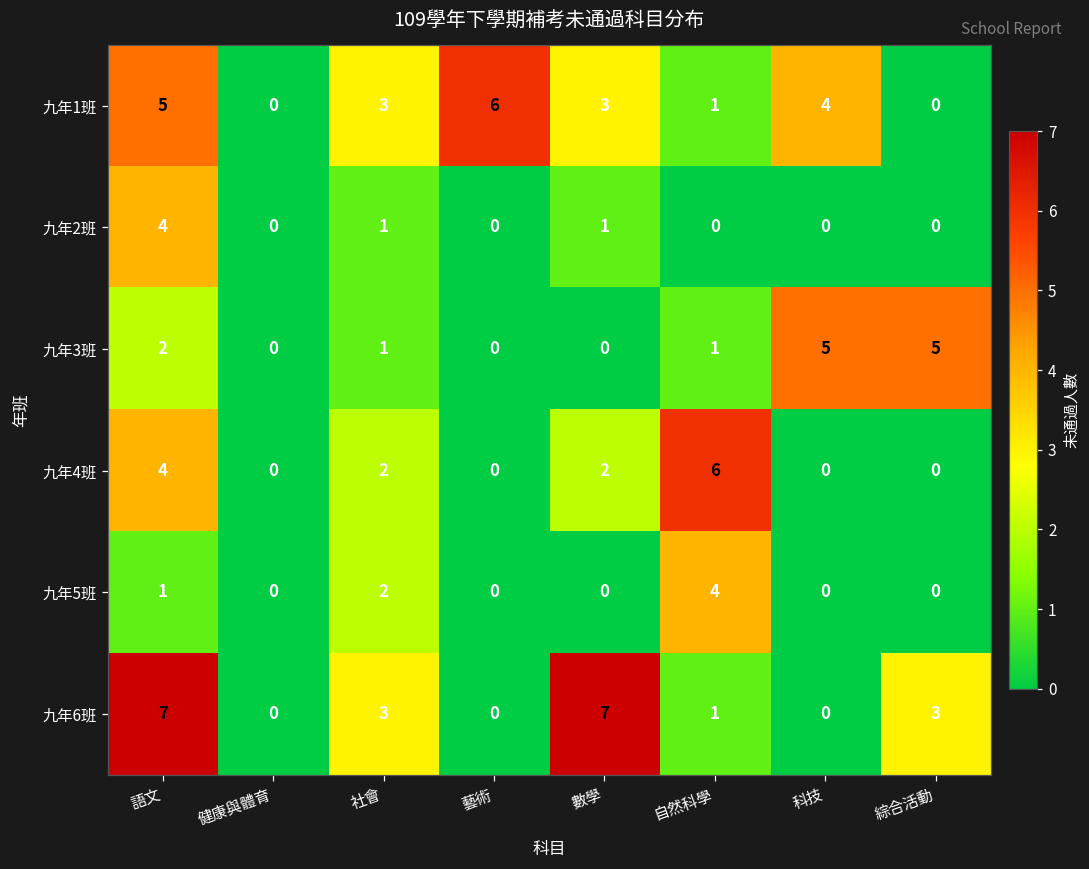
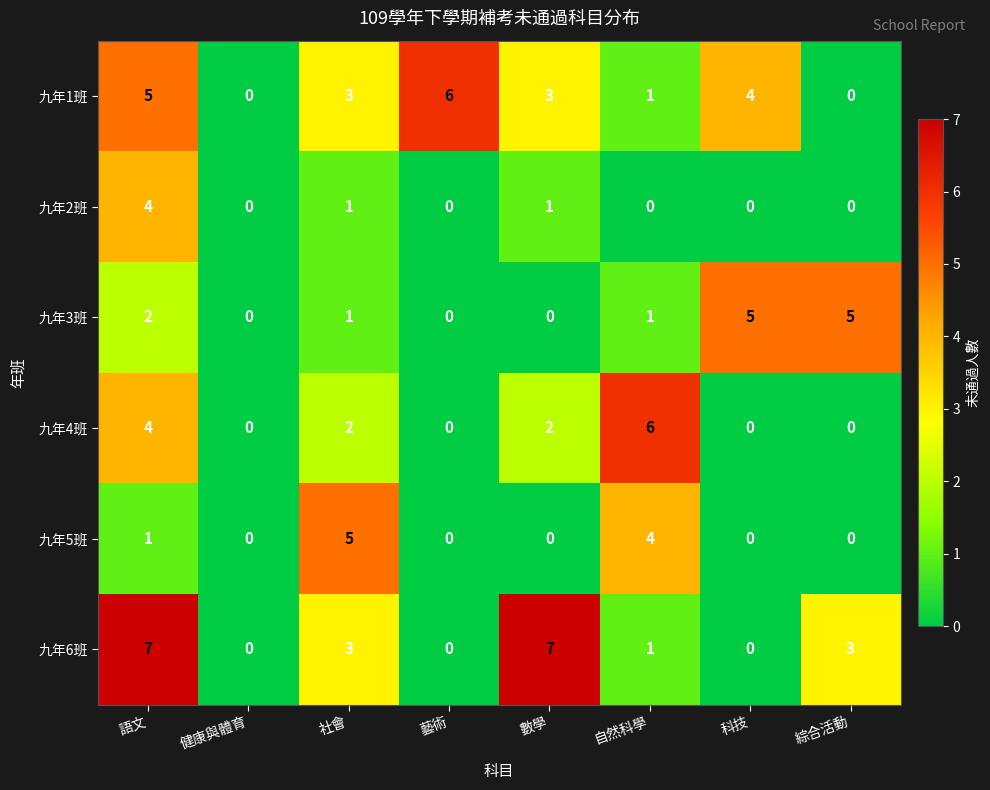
九年5班, 社會: 2 -> 5
